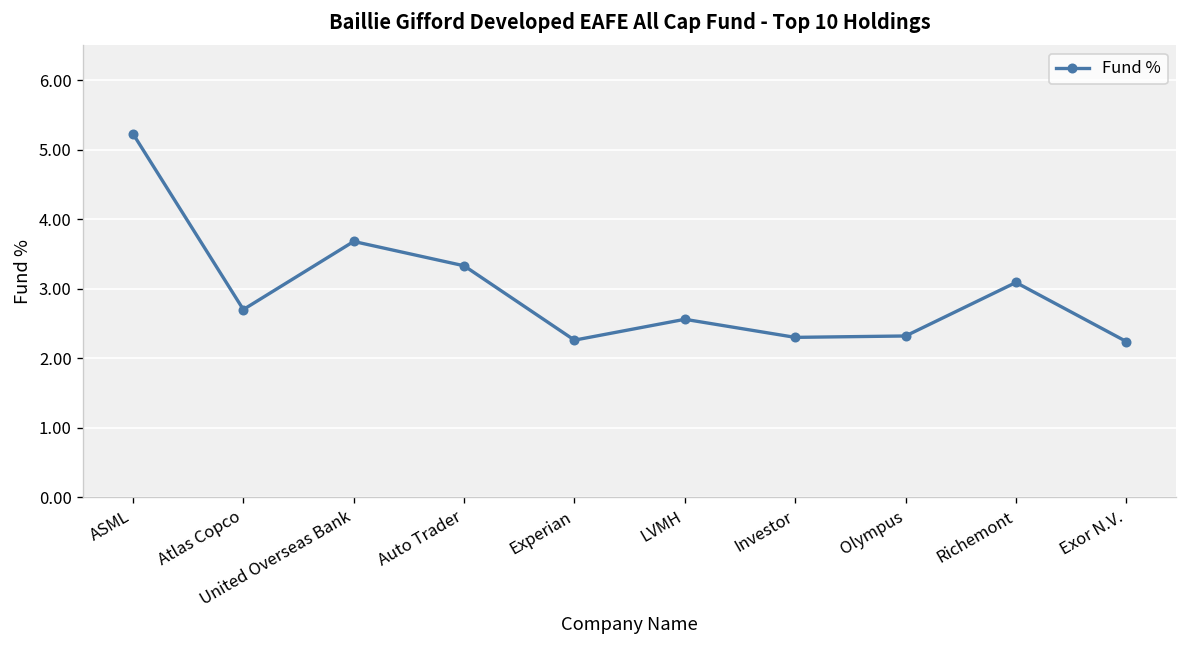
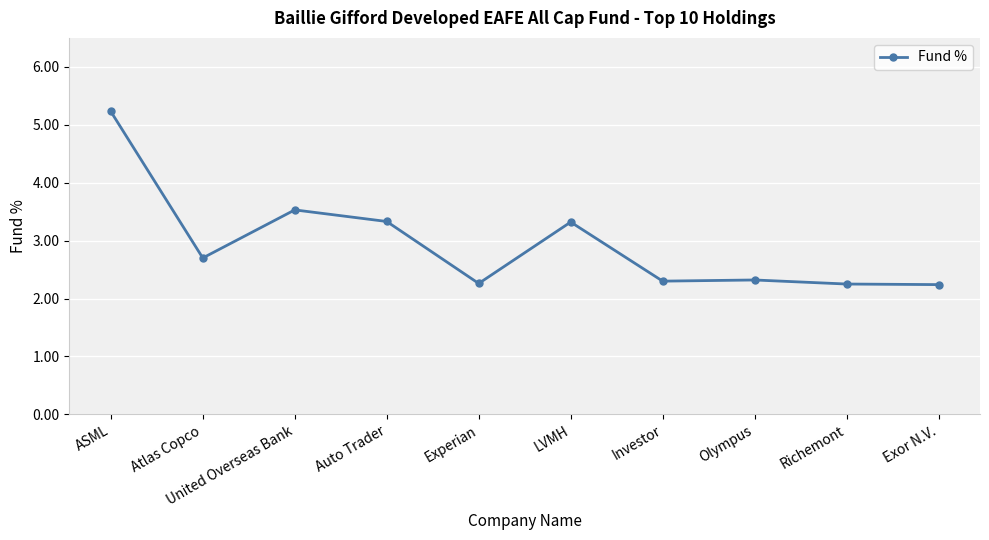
United Overseas Bank: 3.7 -> 3.5
LVMH: 2.6 -> 3.3
Richemont: 3.1 -> 2.3
